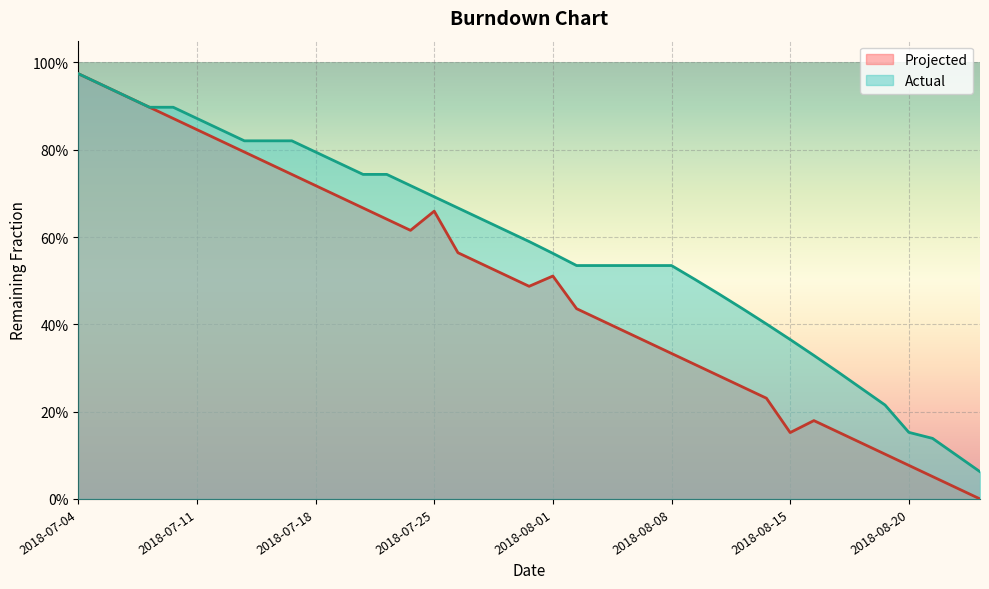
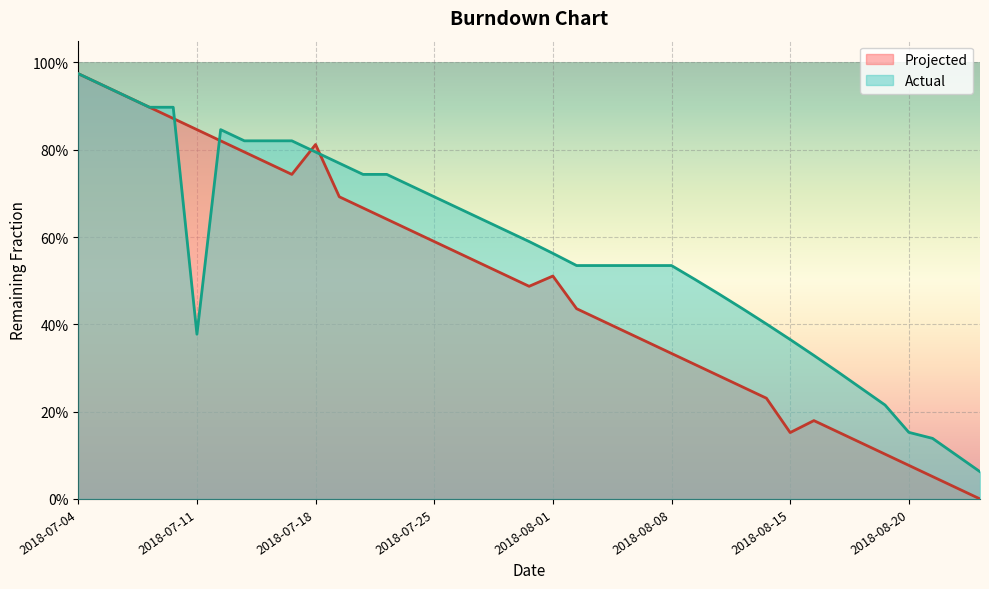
Actual, 2018-07-11: 87% -> 38%
Projected, 2018-07-18: 72% -> 81%
Projected, 2018-07-25: 66% -> 59%
